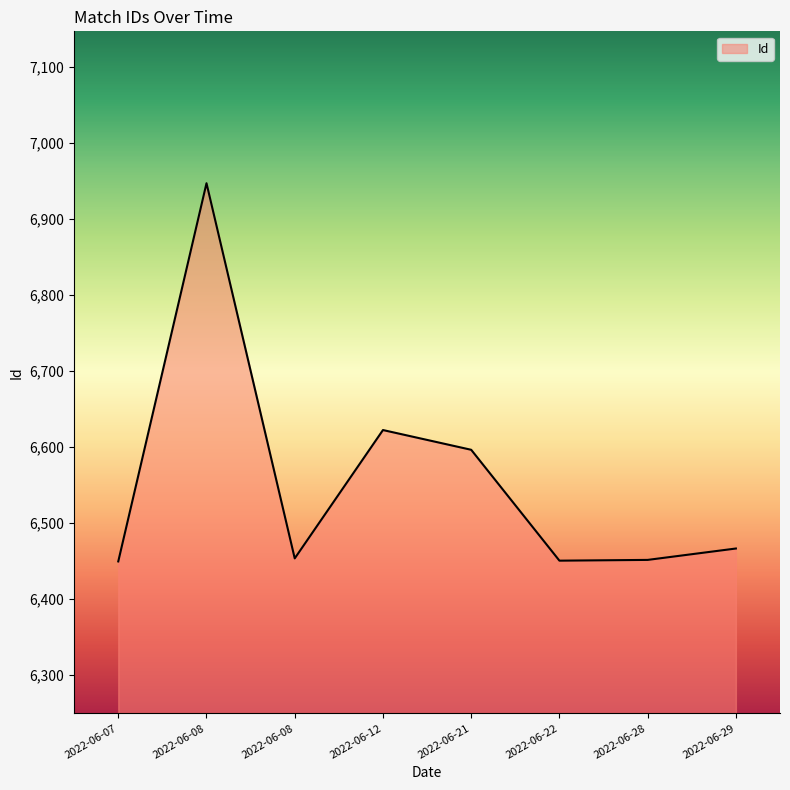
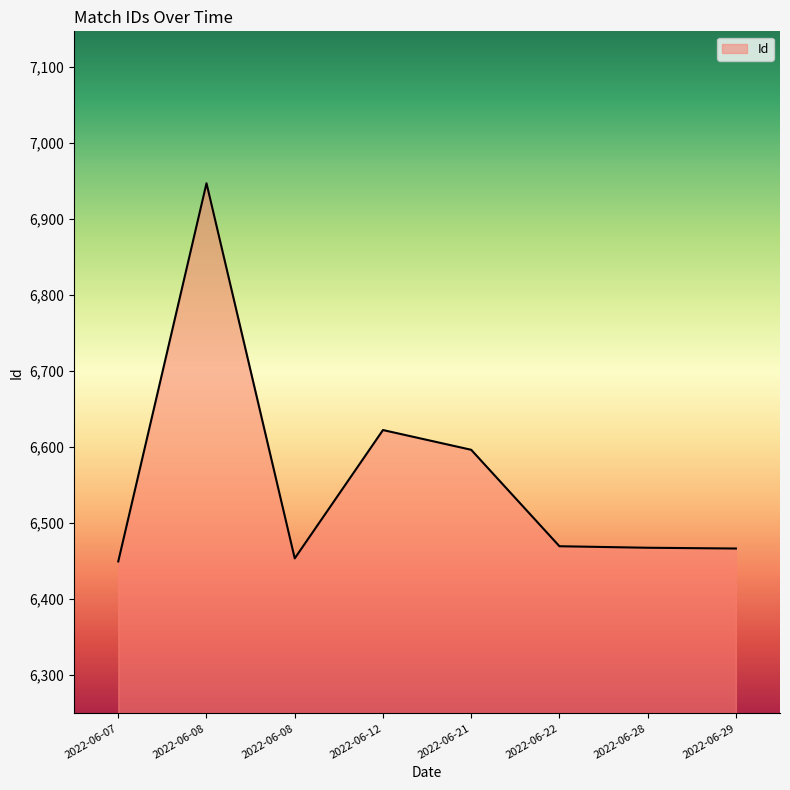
2022-06-22: 6,450 -> 6,470
2022-06-28: 6,450 -> 6,470
